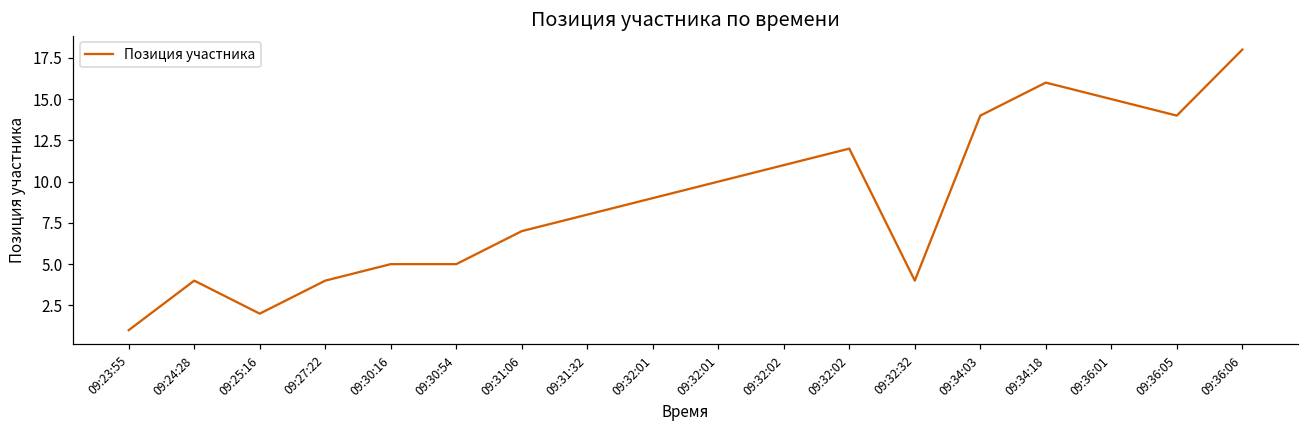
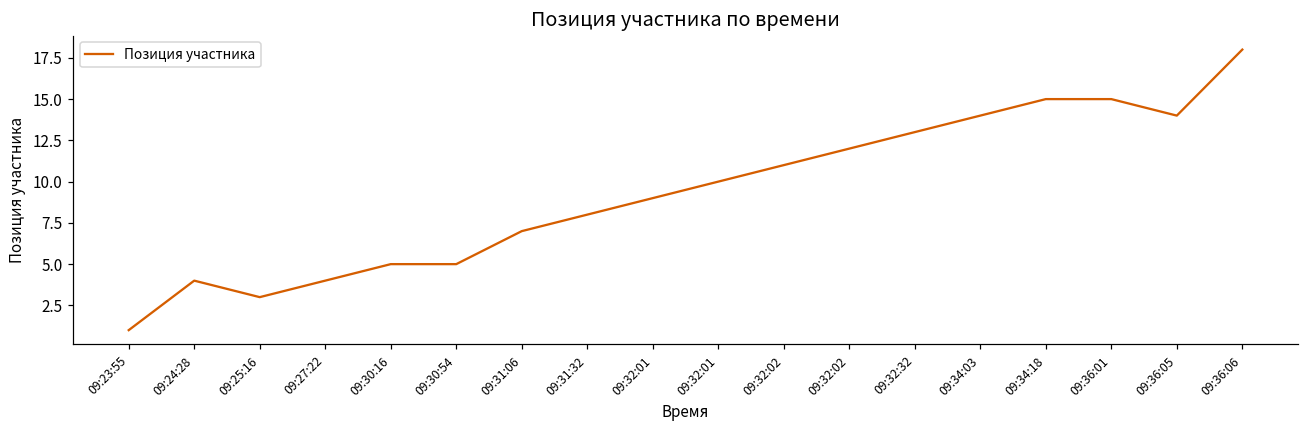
09:25:16: 2 -> 3
09:32:32: 4 -> 13
09:34:18: 16 -> 15
